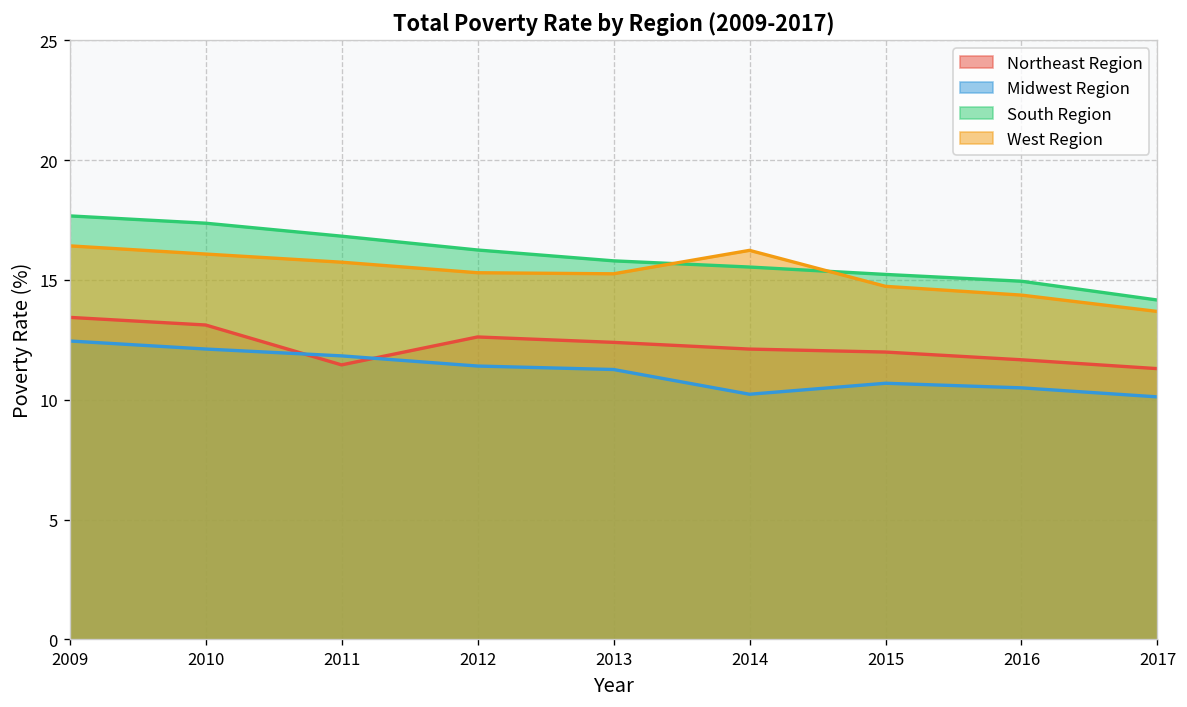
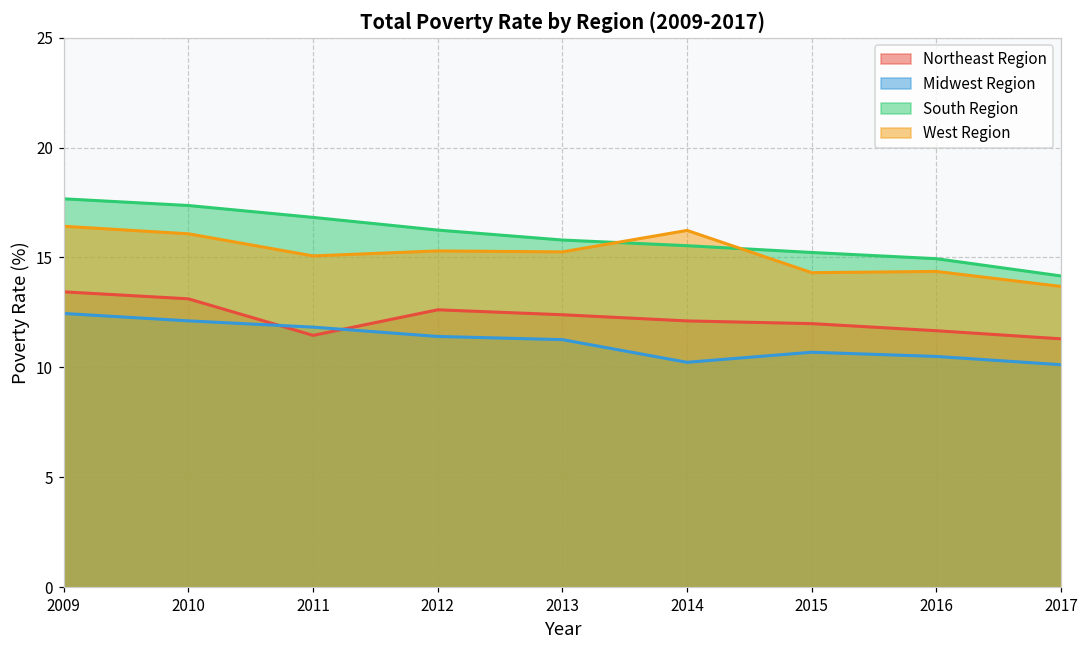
West Region, 2011: 15.7 -> 15.1
West Region, 2015: 14.7 -> 14.3
